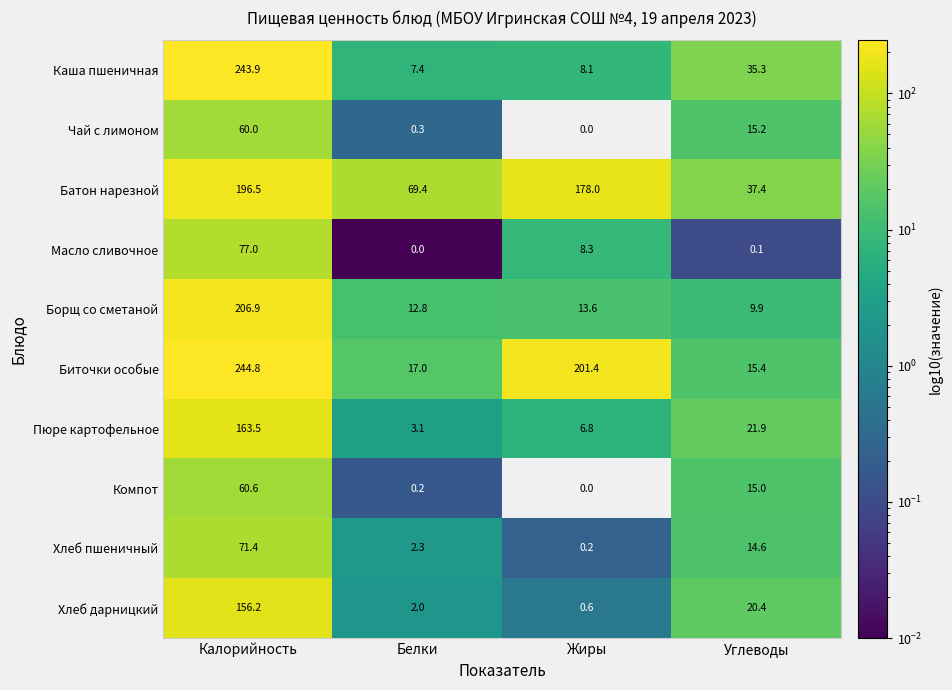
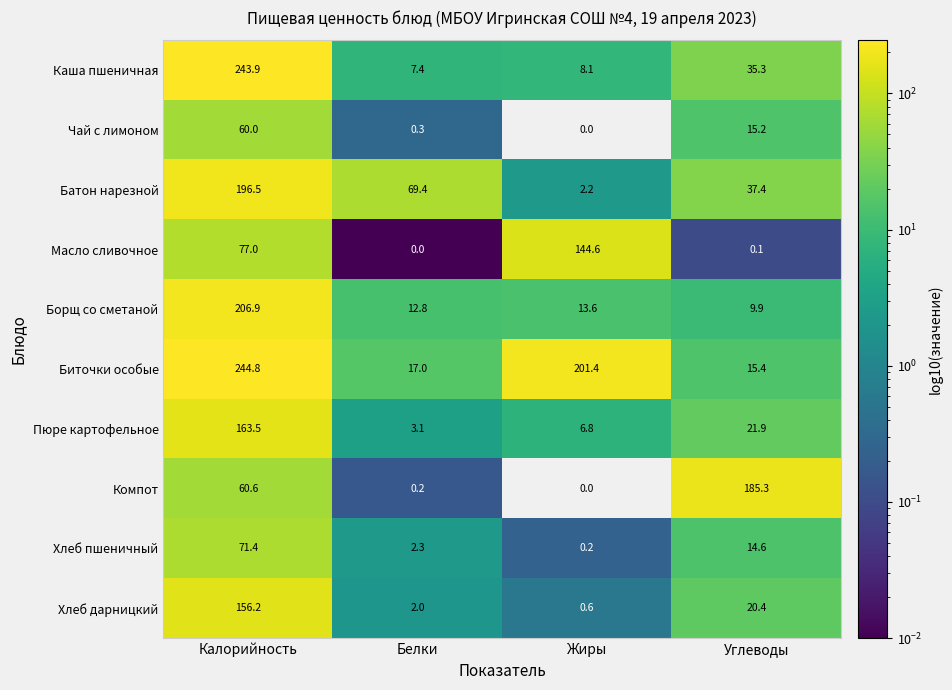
Батон нарезной, Жиры: 178.0 -> 2.2
Масло сливочное, Жиры: 8.3 -> 144.6
Компот, Углеводы: 15.0 -> 185.3
